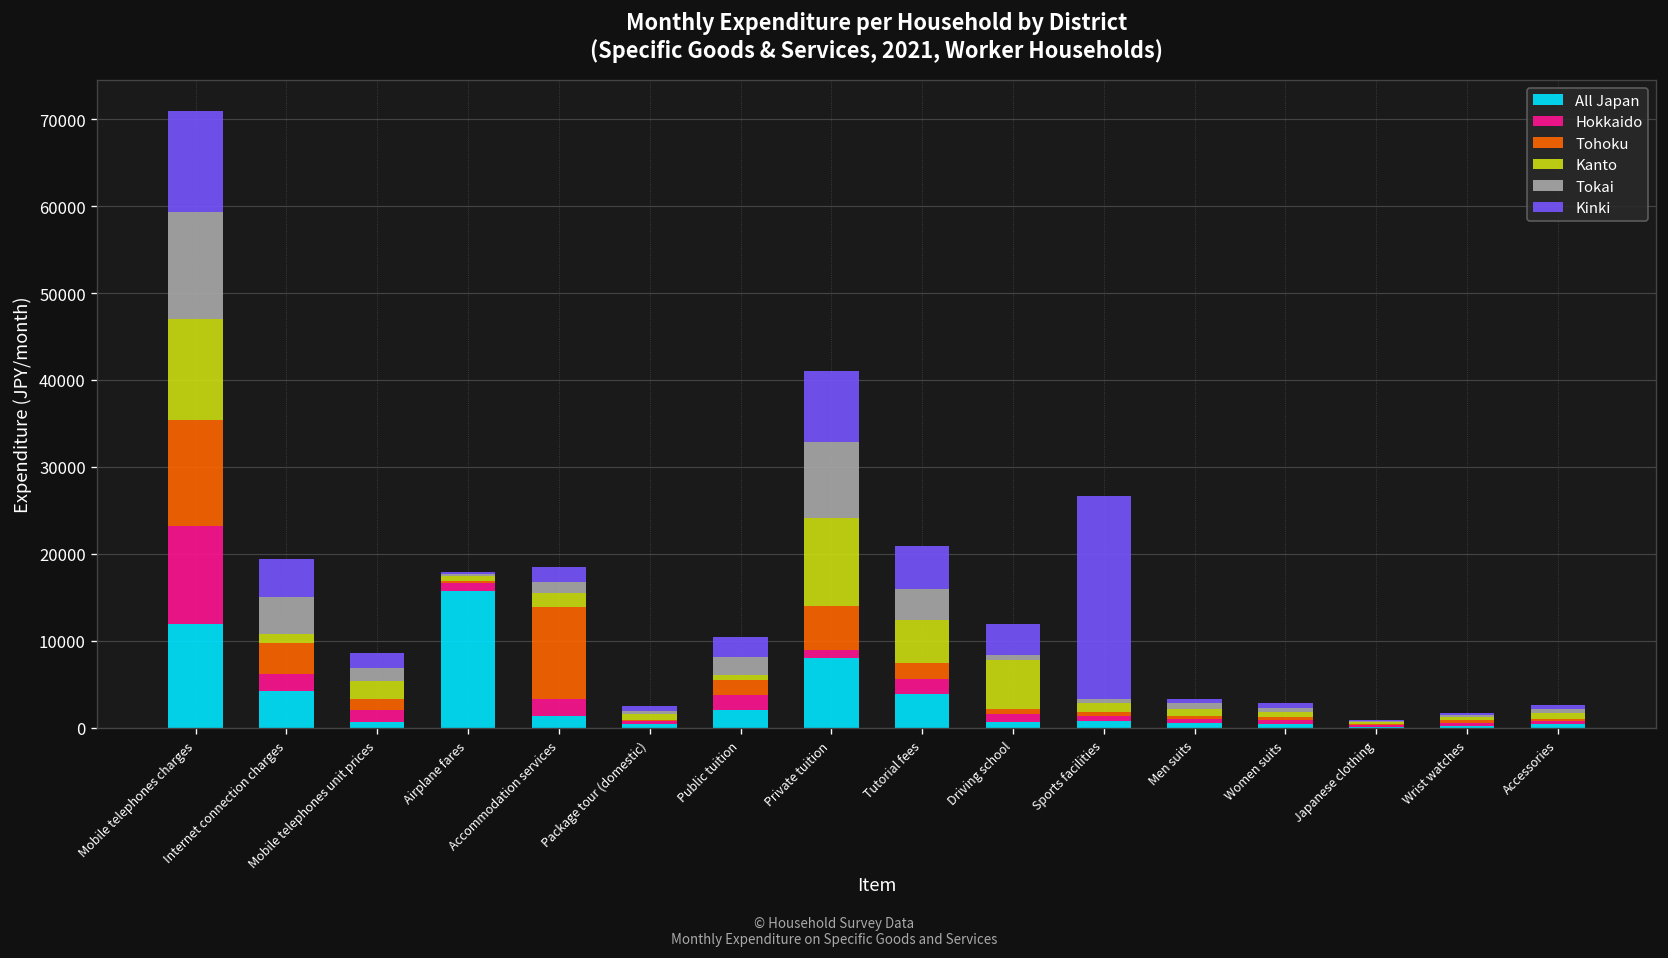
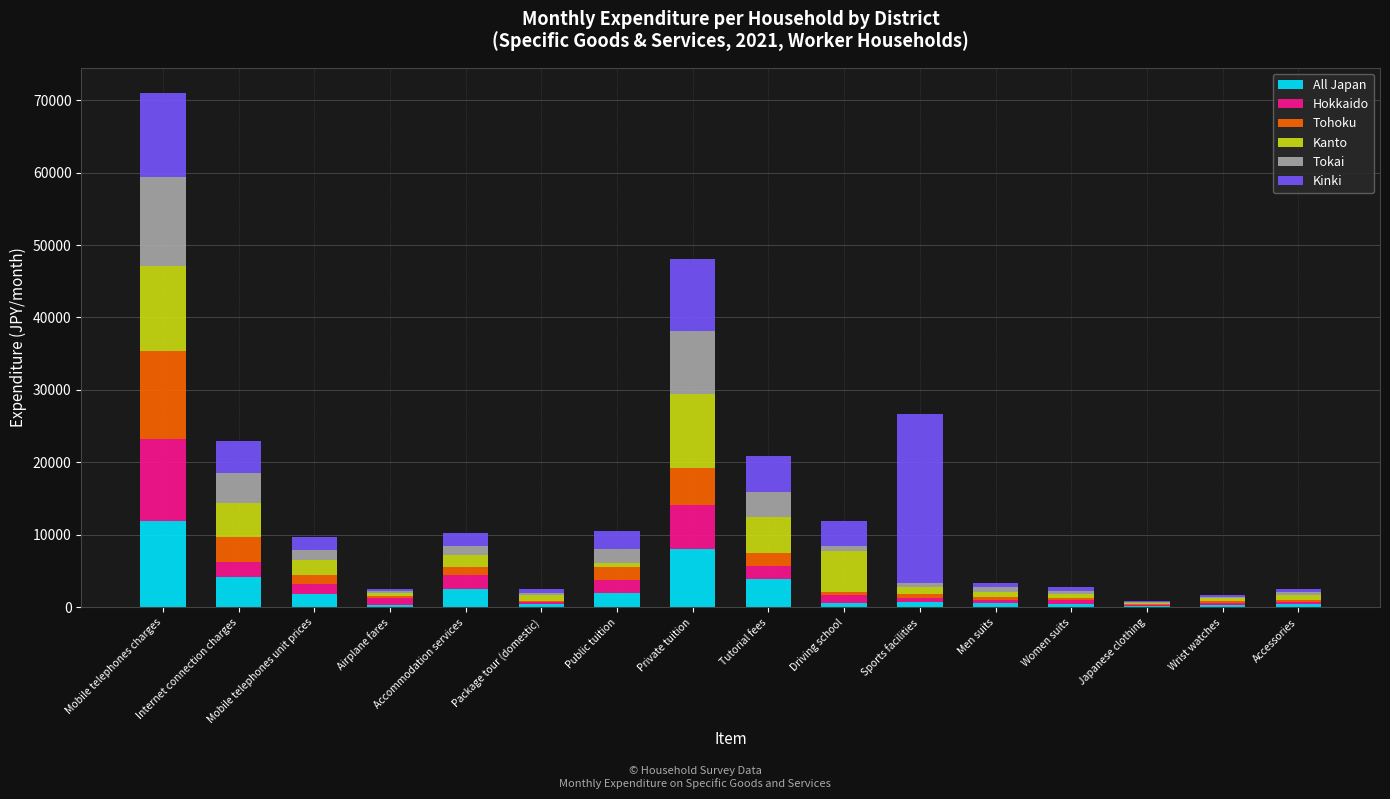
Kanto, Internet connection charges: 1000 -> 5000
All Japan, Mobile telephones unit prices: 1000 -> 2000
All Japan, Airplane fares: 16000 -> 0
All Japan, Accommodation services: 1000 -> 3000
Tohoku, Accommodation services: 11000 -> 1000
Hokkaido, Private tuition: 1000 -> 6000
Kinki, Private tuition: 8000 -> 10000
